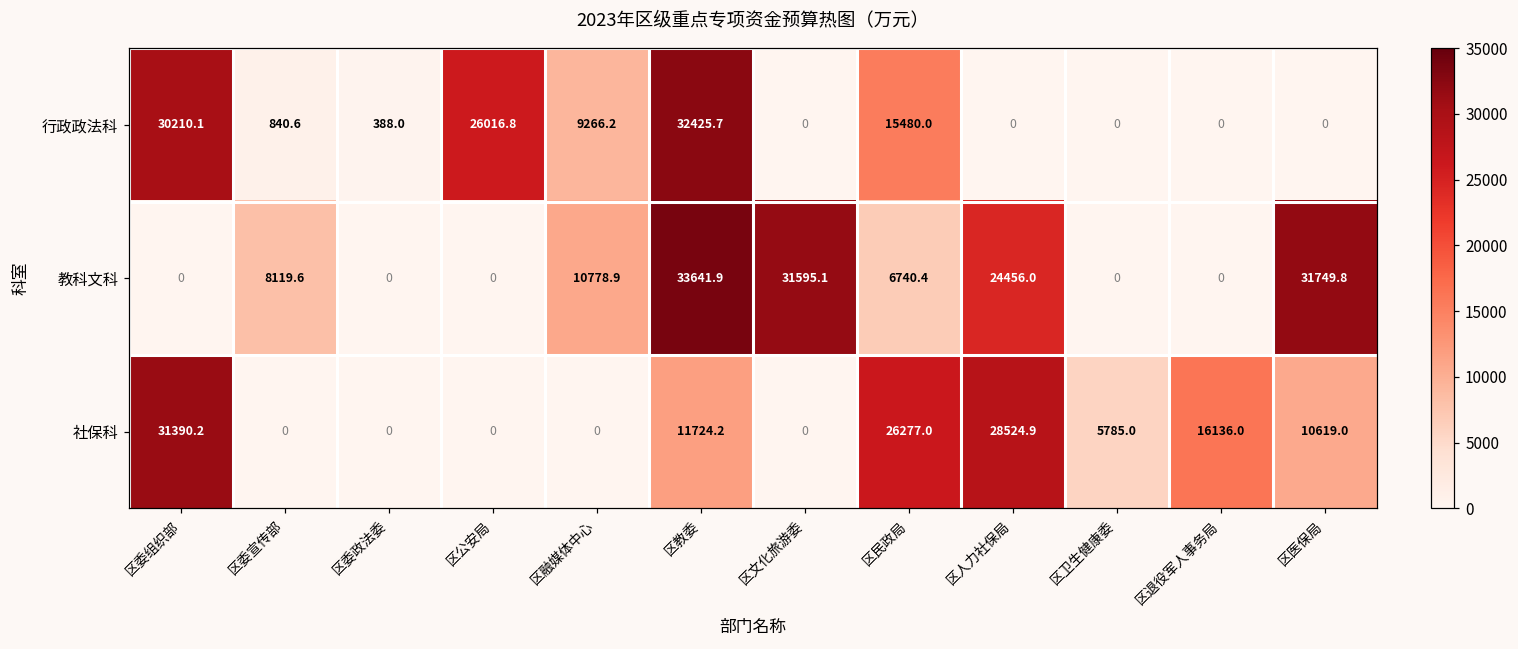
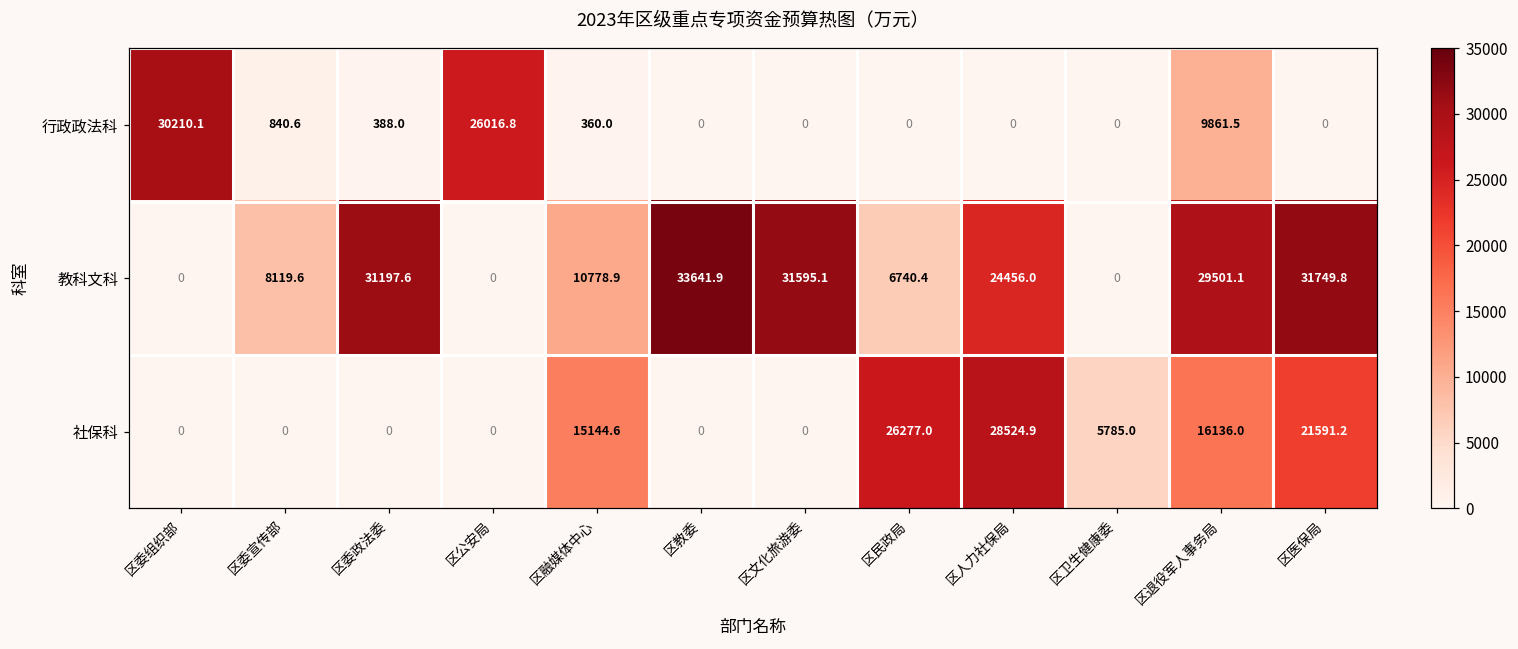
行政政法科, 区融媒体中心: 9266.2 -> 360.0
行政政法科, 区教委: 32425.7 -> 0
行政政法科, 区民政局: 15480.0 -> 0
行政政法科, 区退役军人事务局: 0 -> 9861.5
教科文科, 区委政法委: 0 -> 31197.6
教科文科, 区退役军人事务局: 0 -> 29501.1
社保科, 区委组织部: 31390.2 -> 0
社保科, 区融媒体中心: 0 -> 15144.6
社保科, 区教委: 11724.2 -> 0
社保科, 区医保局: 10619.0 -> 21591.2
